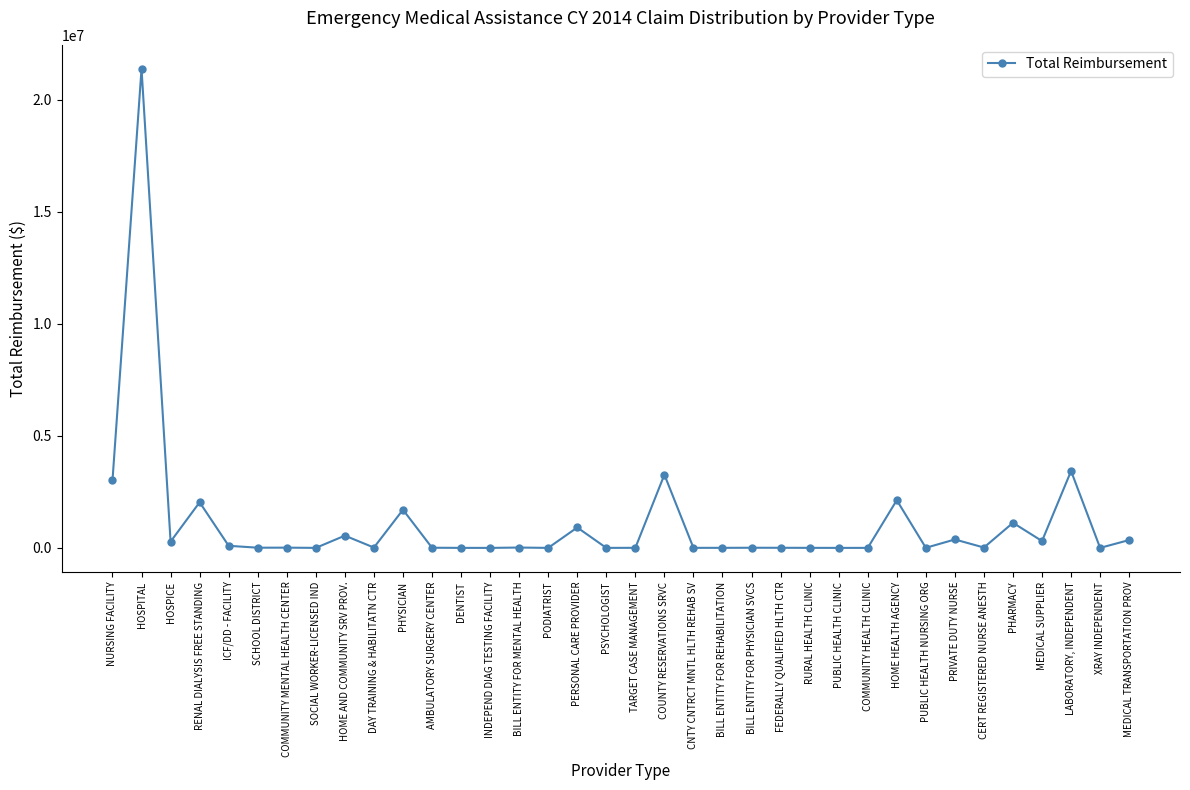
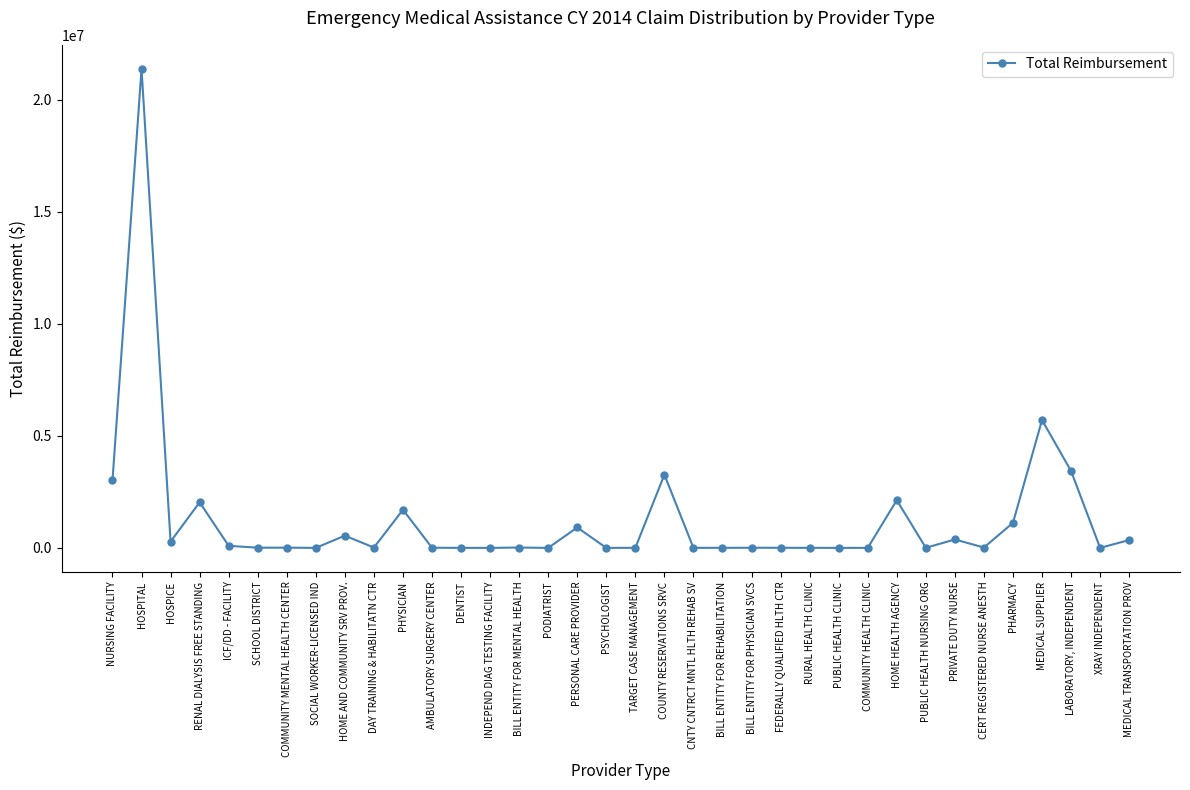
MEDICAL SUPPLIER: 300000 -> 5700000
